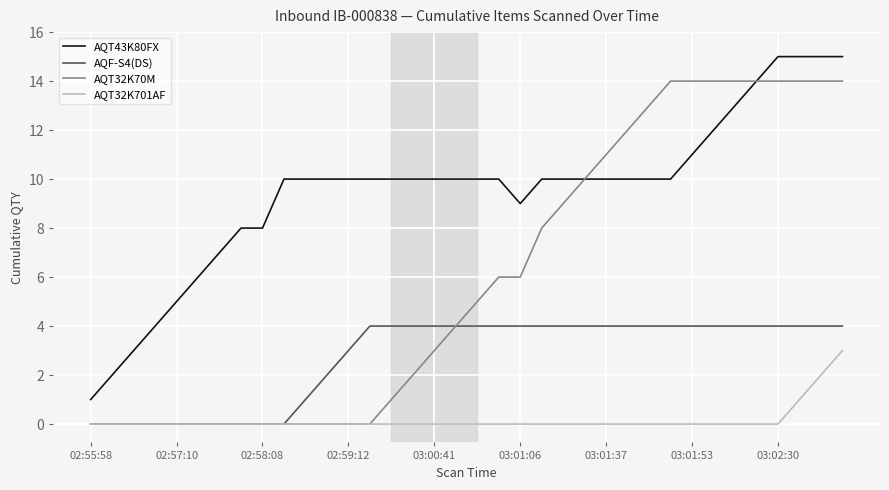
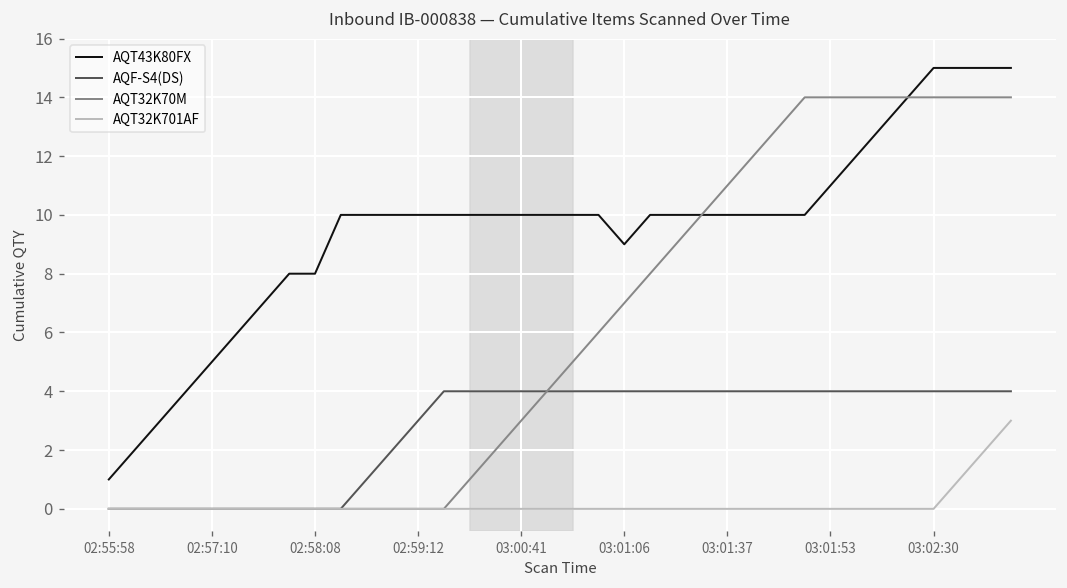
AQT32K70M, 03:01:06: 6 -> 7
